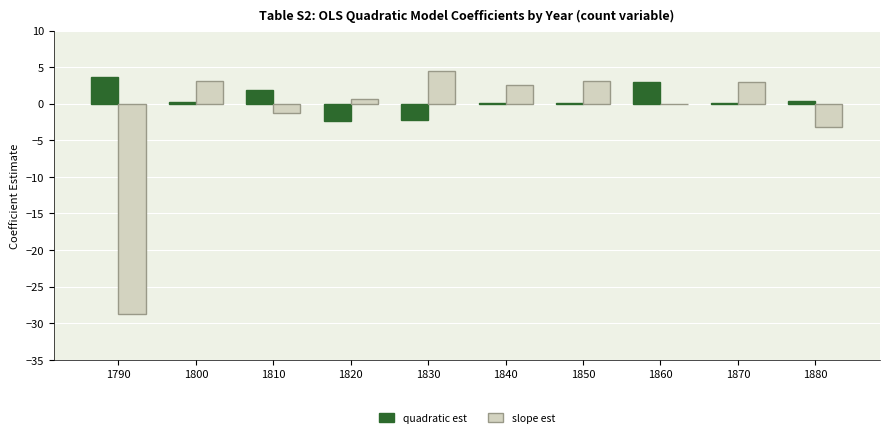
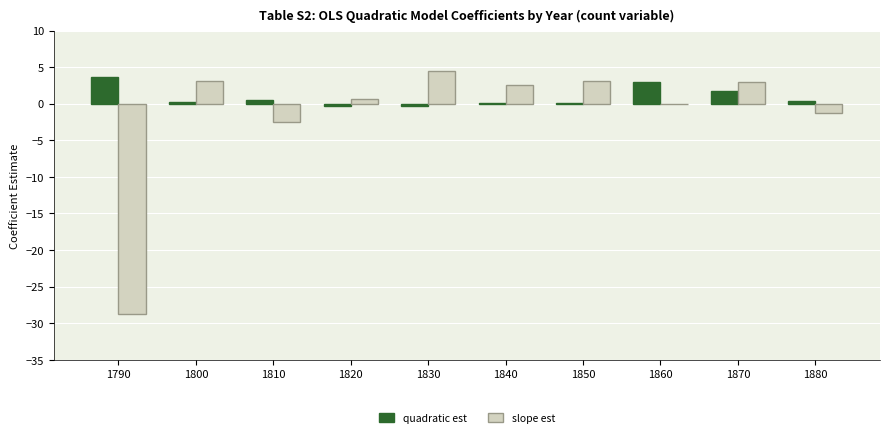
quadratic est, 1810: 2 -> 1
slope est, 1810: -1 -> -3
quadratic est, 1820: -2 -> 0
quadratic est, 1830: -2 -> 0
quadratic est, 1870: 0 -> 2
slope est, 1880: -3 -> -1
